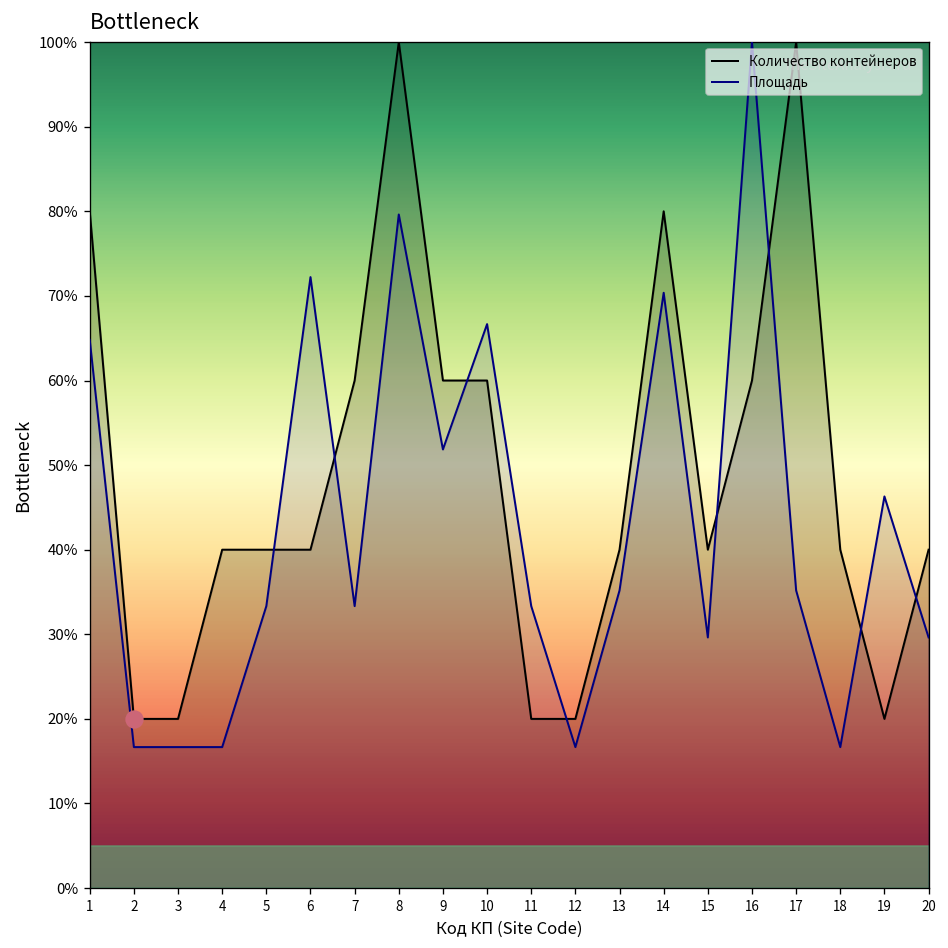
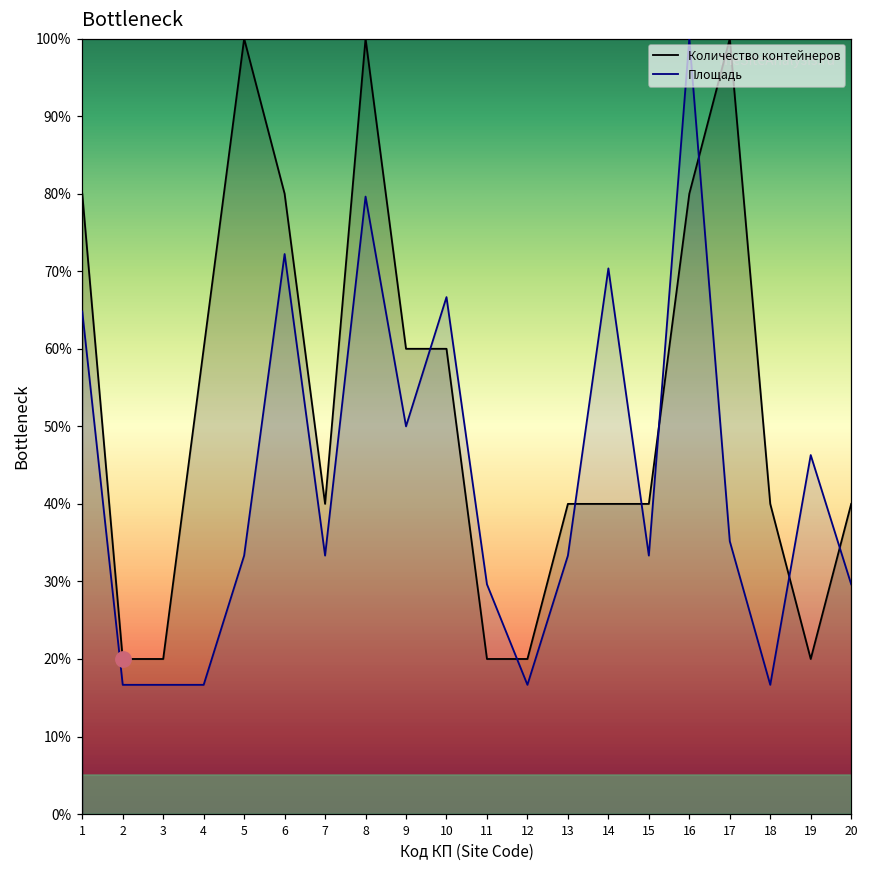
Количество контейнеров, 4: 40% -> 60%
Количество контейнеров, 5: 40% -> 100%
Количество контейнеров, 6: 40% -> 80%
Количество контейнеров, 7: 60% -> 40%
Площадь, 9: 52% -> 50%
Площадь, 11: 33% -> 30%
Площадь, 13: 35% -> 33%
Количество контейнеров, 14: 80% -> 40%
Площадь, 15: 30% -> 33%
Количество контейнеров, 16: 60% -> 80%
